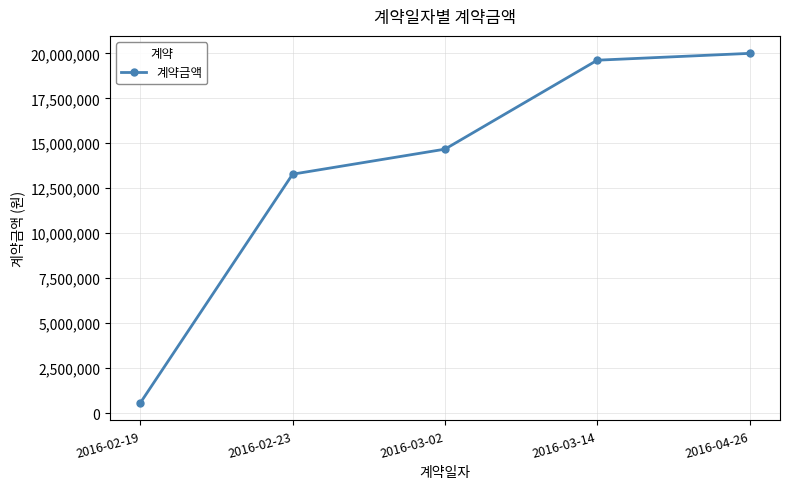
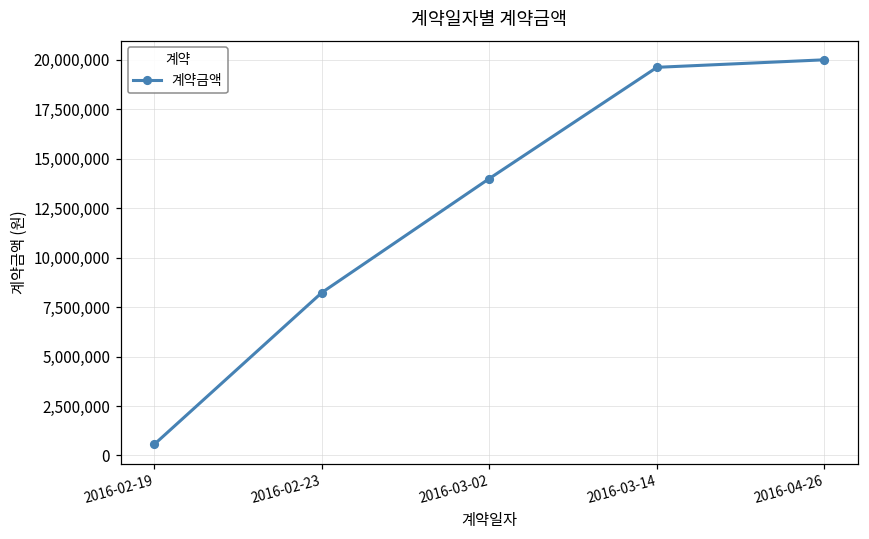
2016-02-23: 13,300,000 -> 8,200,000
2016-03-02: 14,700,000 -> 14,000,000
